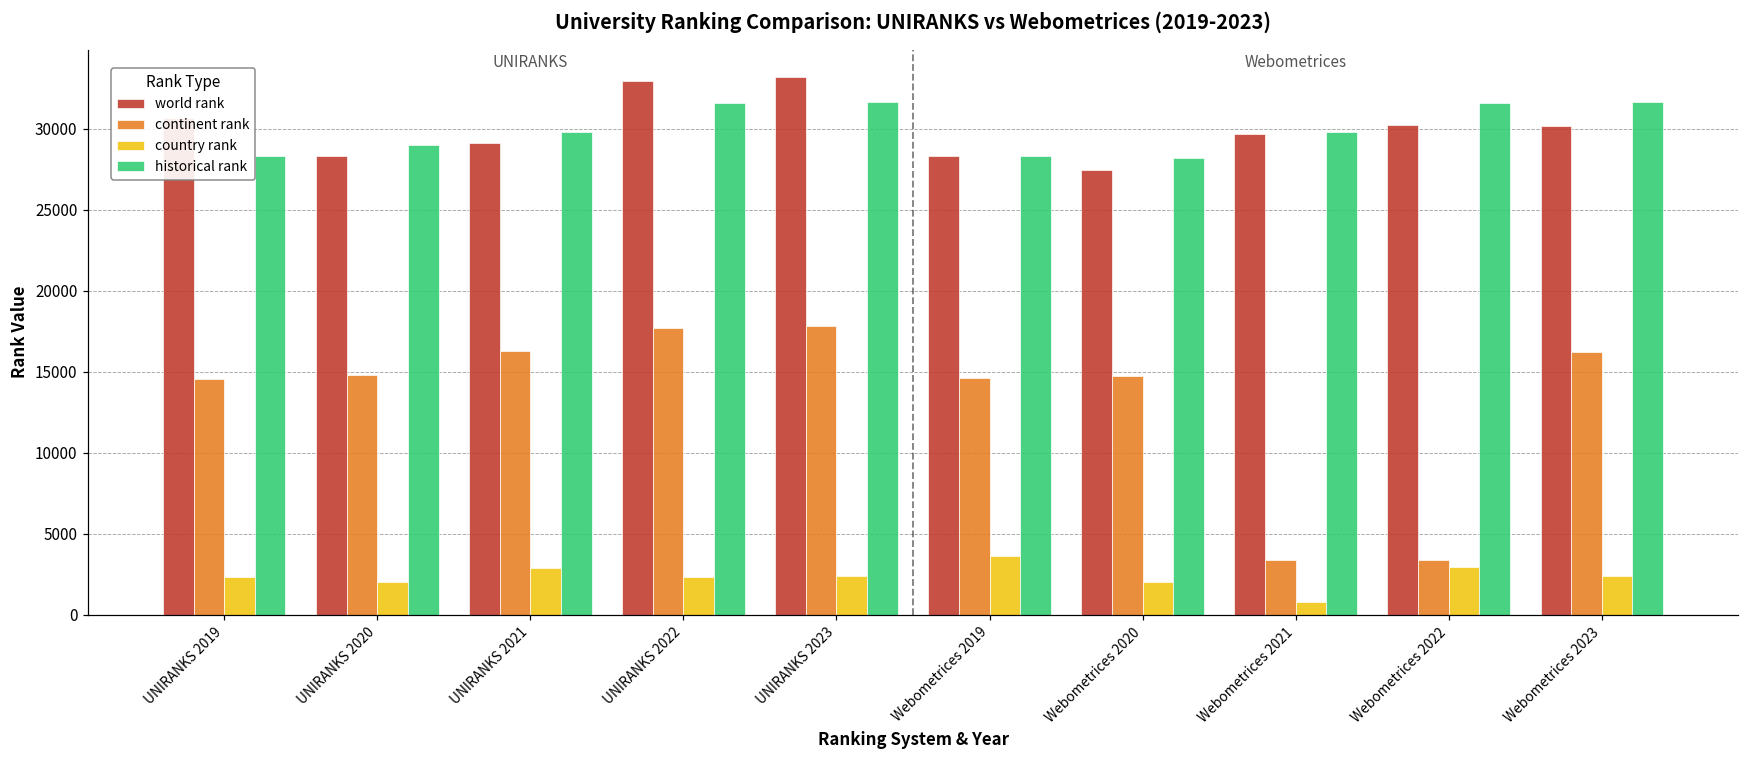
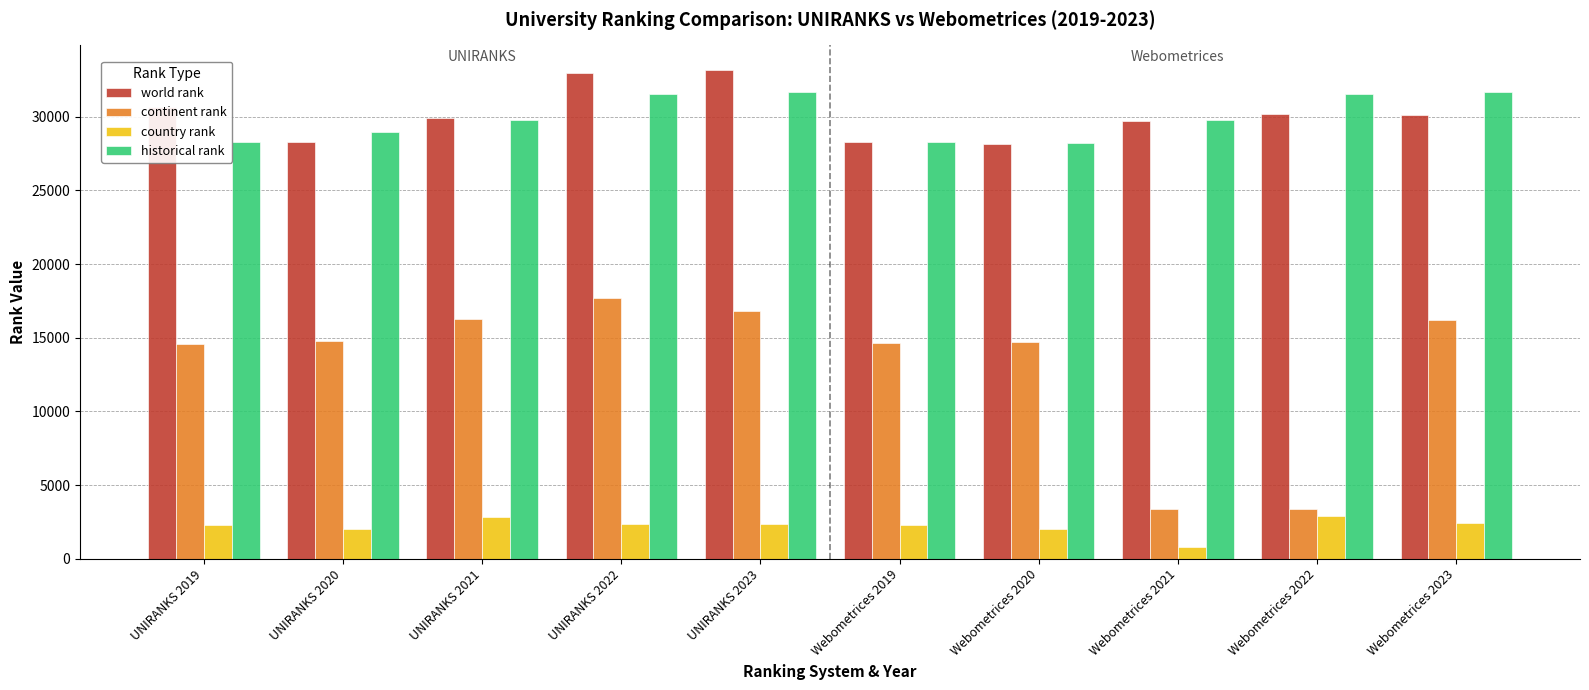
world rank, UNIRANKS 2021: 29100 -> 29900
continent rank, UNIRANKS 2023: 17800 -> 16800
country rank, Webometrices 2019: 3600 -> 2300
world rank, Webometrices 2020: 27400 -> 28100
